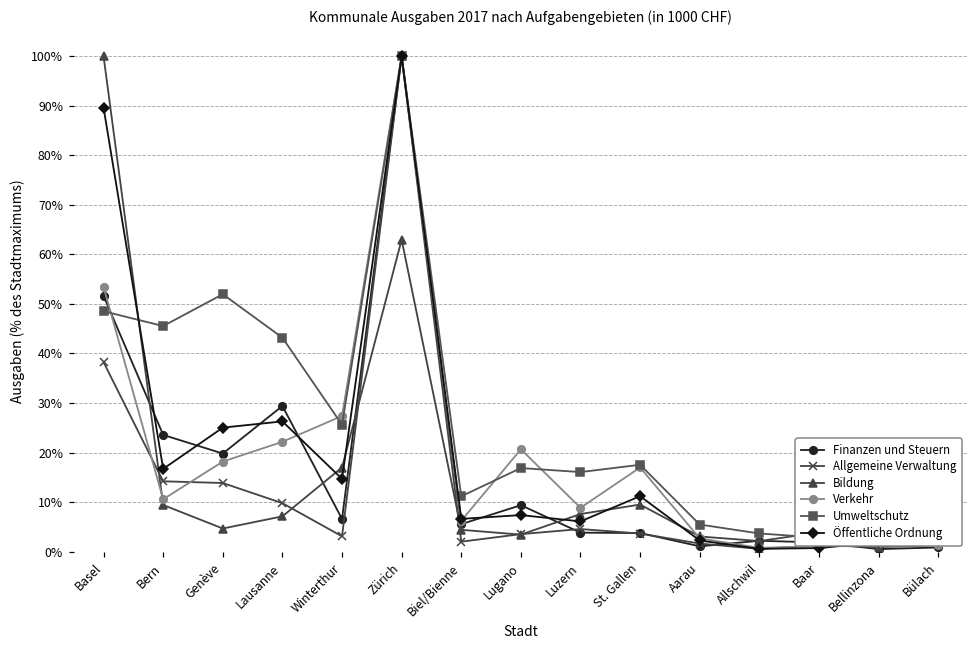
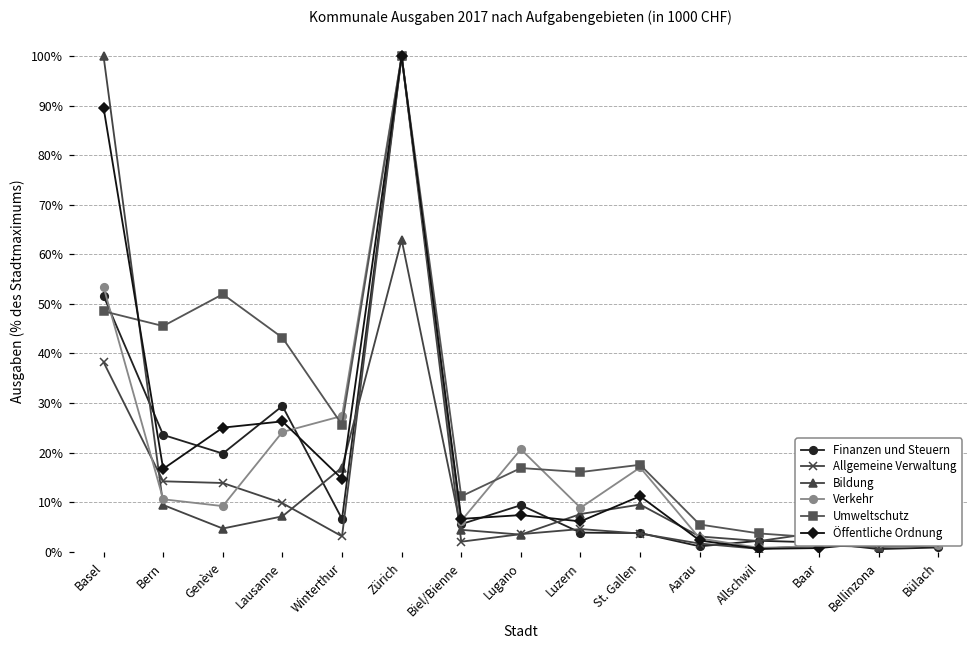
Verkehr, Genève: 18% -> 9%
Verkehr, Lausanne: 22% -> 24%
